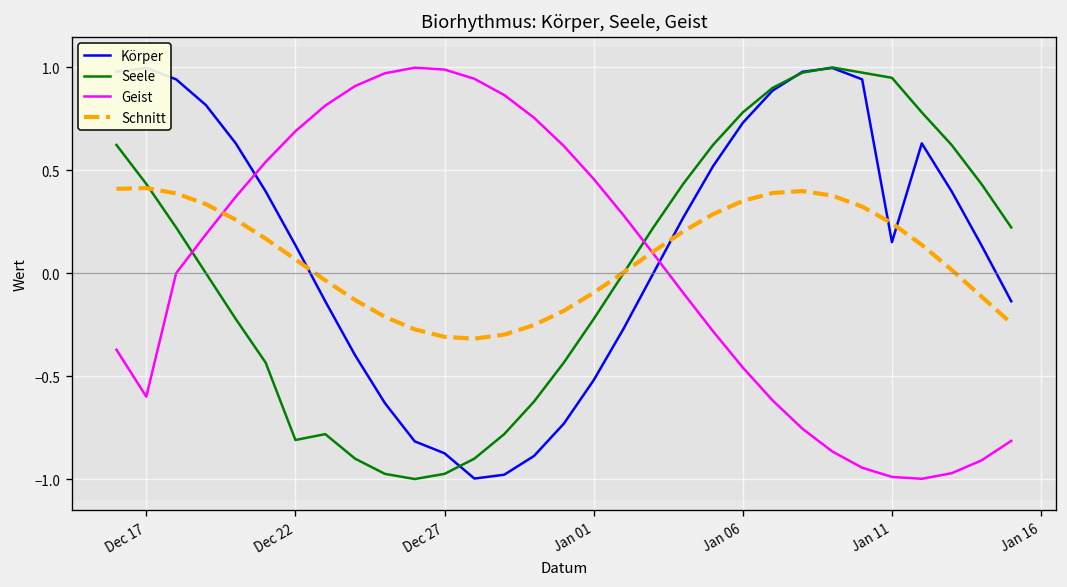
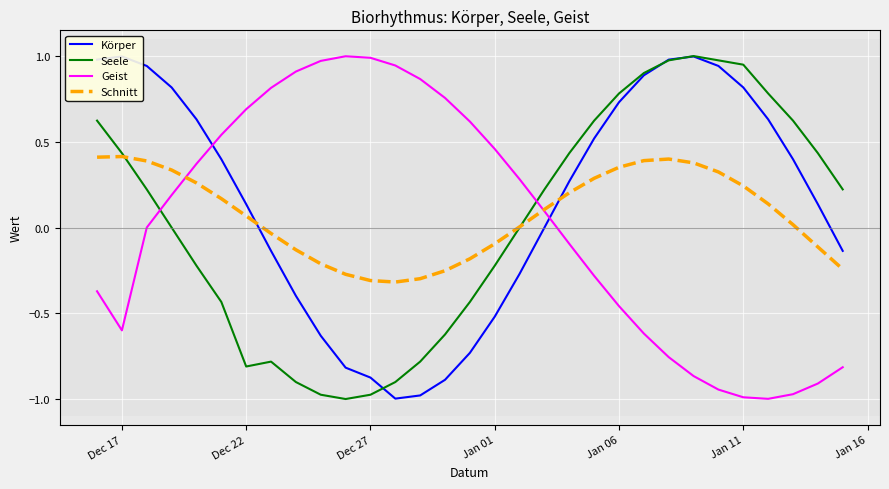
Körper, Jan 11: 0.15 -> 0.82
